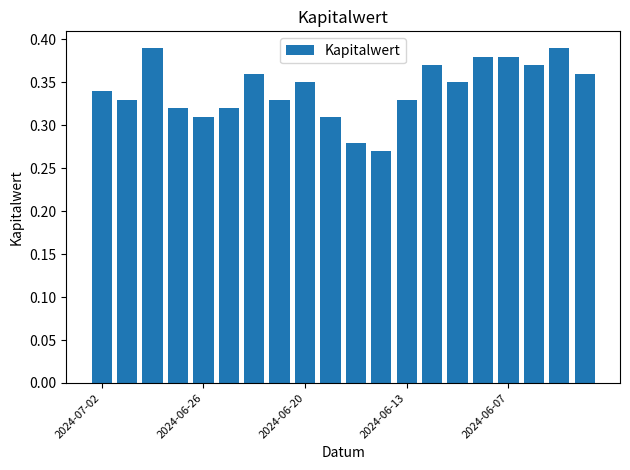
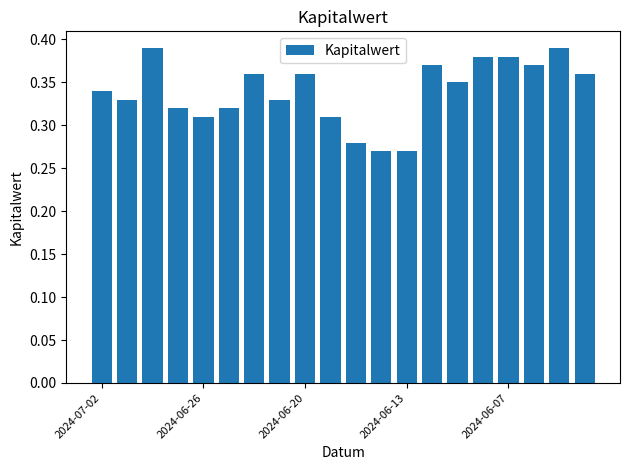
2024-06-20: 0.35 -> 0.36
2024-06-13: 0.33 -> 0.27
